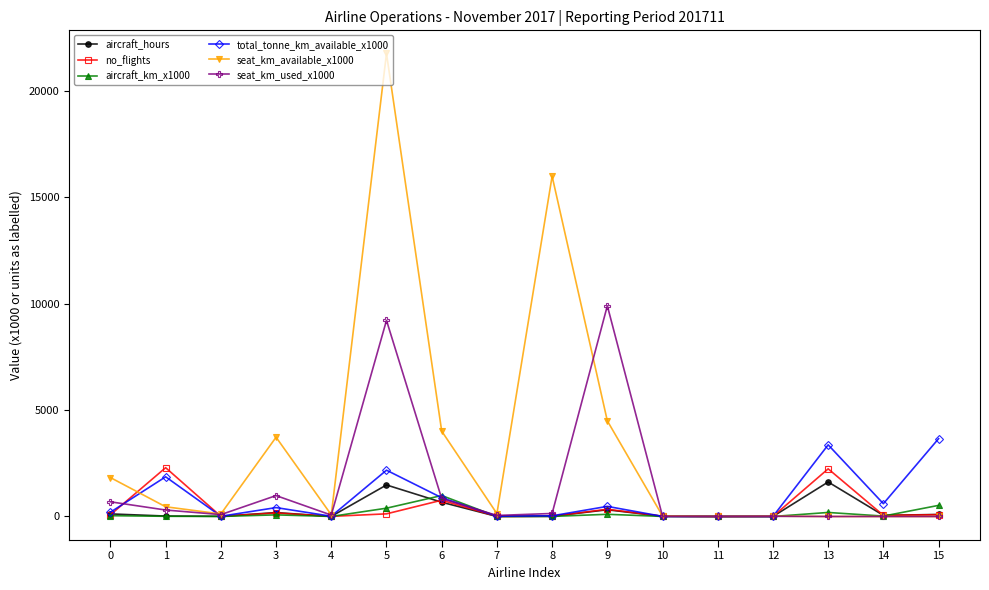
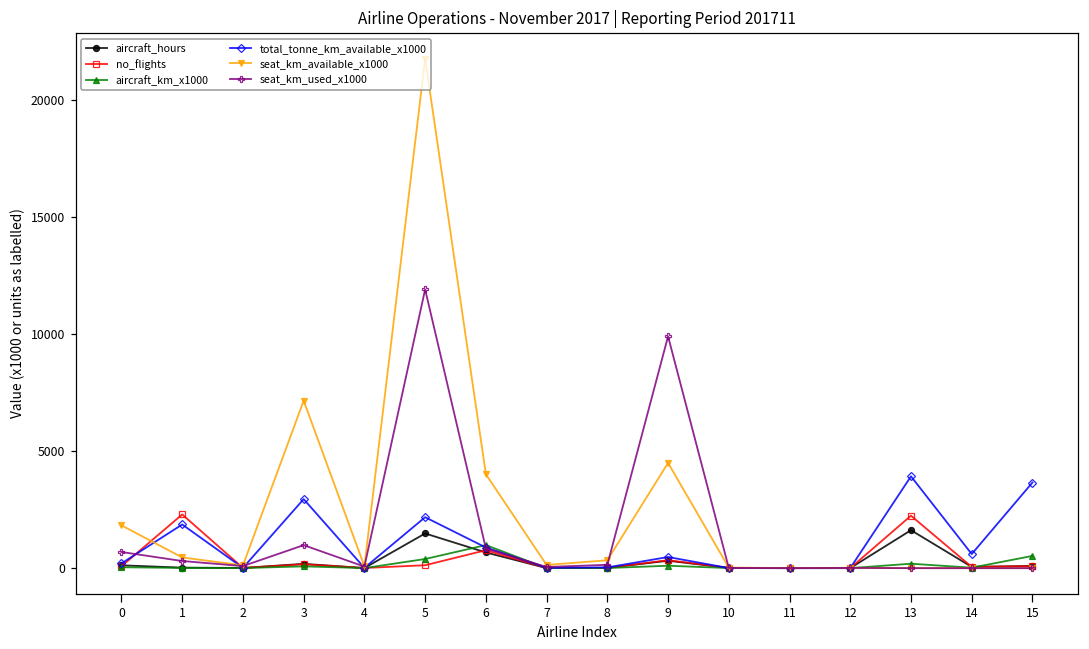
total_tonne_km_available_x1000, 3: 400 -> 2900
seat_km_available_x1000, 3: 3700 -> 7200
seat_km_used_x1000, 5: 9200 -> 11900
seat_km_available_x1000, 8: 16000 -> 300
total_tonne_km_available_x1000, 13: 3400 -> 3900
